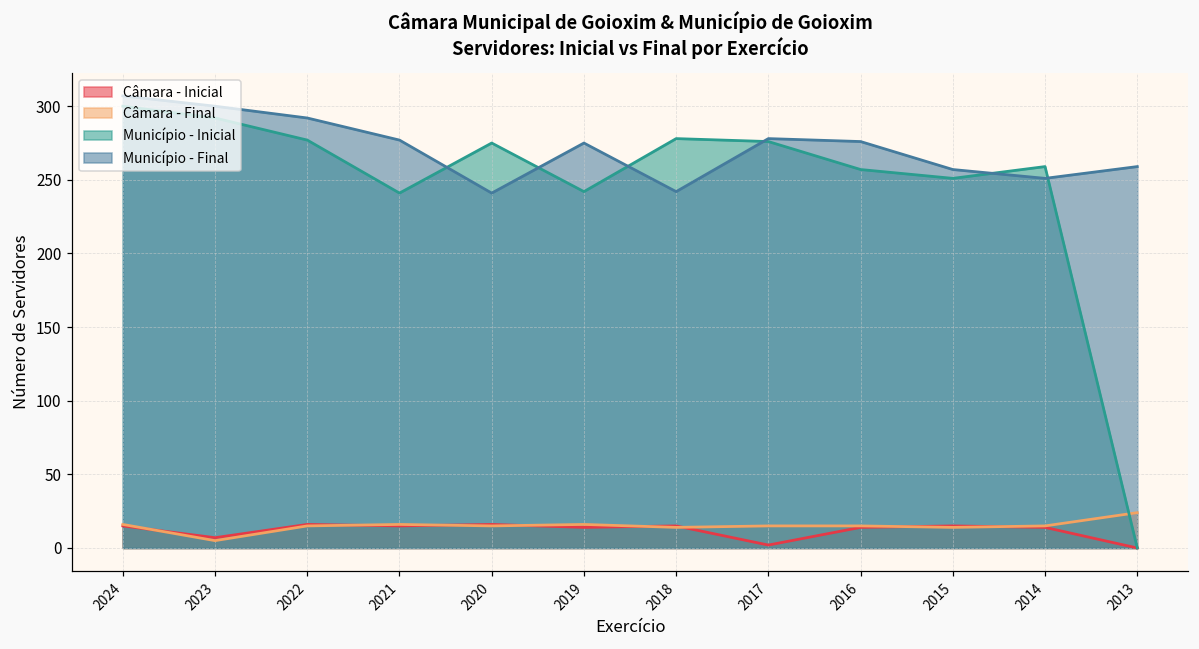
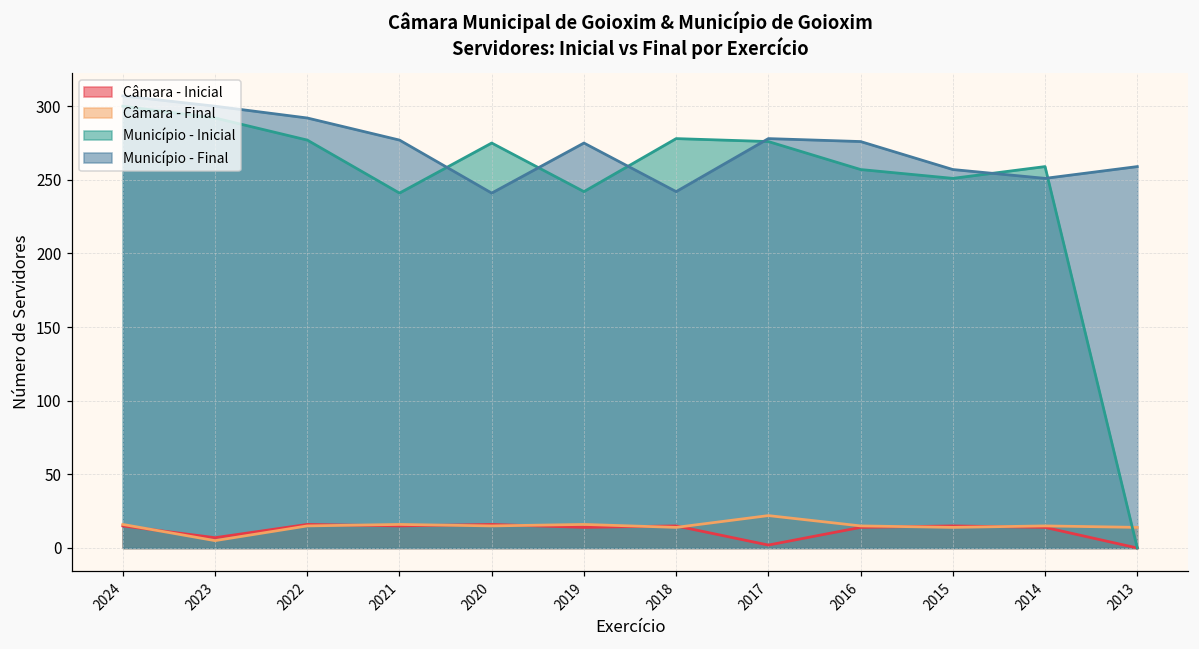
Câmara - Final, 2017: 15 -> 22
Câmara - Final, 2013: 24 -> 14
